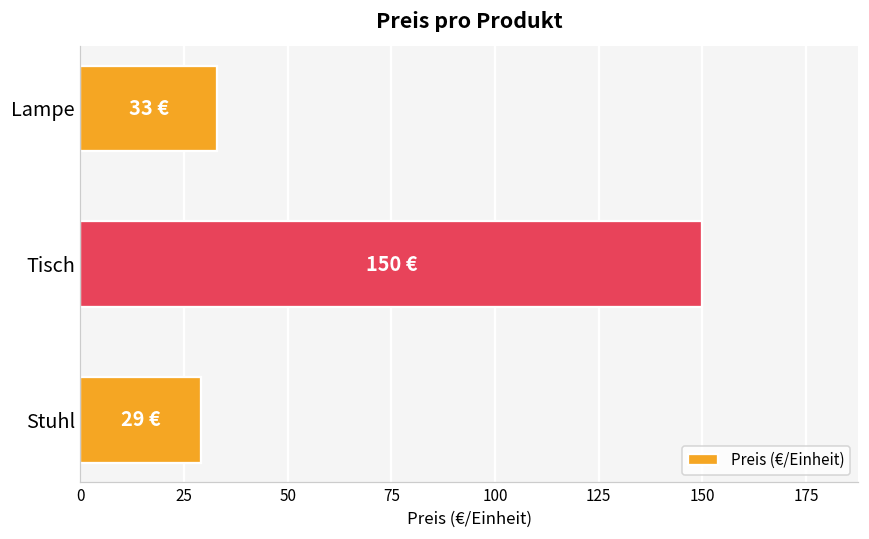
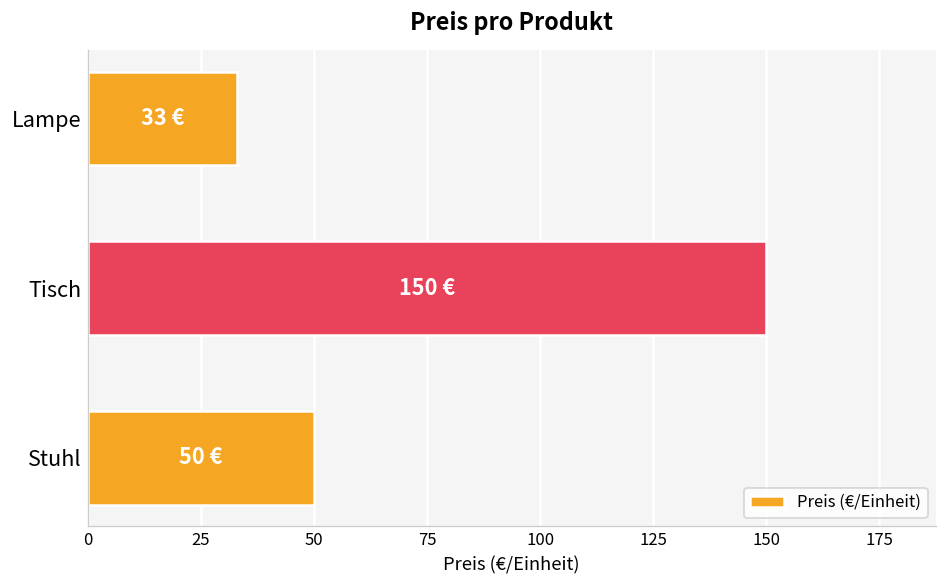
Stuhl: 29 -> 50
